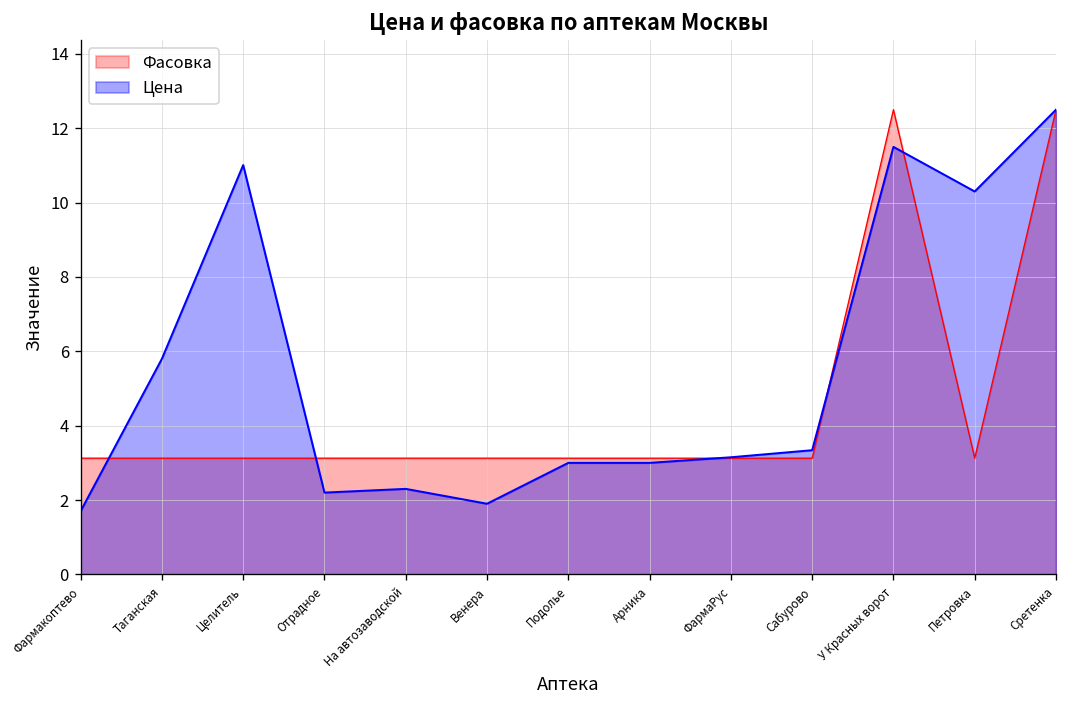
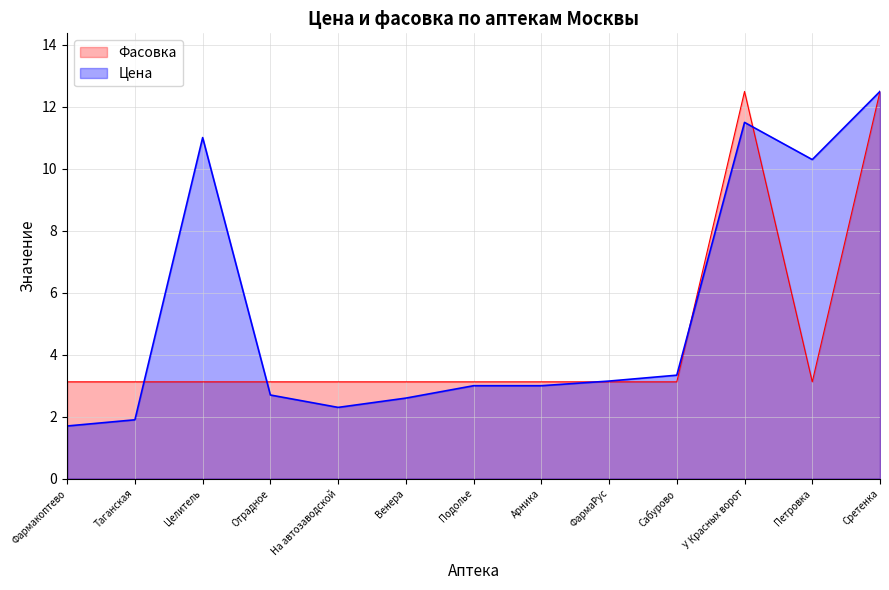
Цена, Таганская: 5.8 -> 1.9
Цена, Отрадное: 2.2 -> 2.7
Цена, Венера: 1.9 -> 2.6
